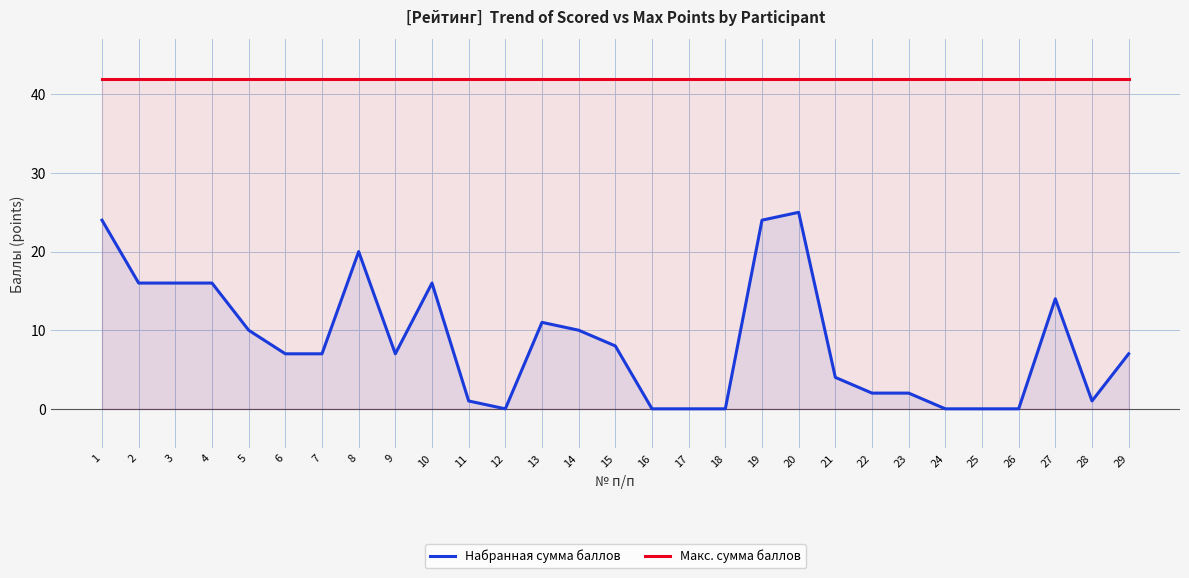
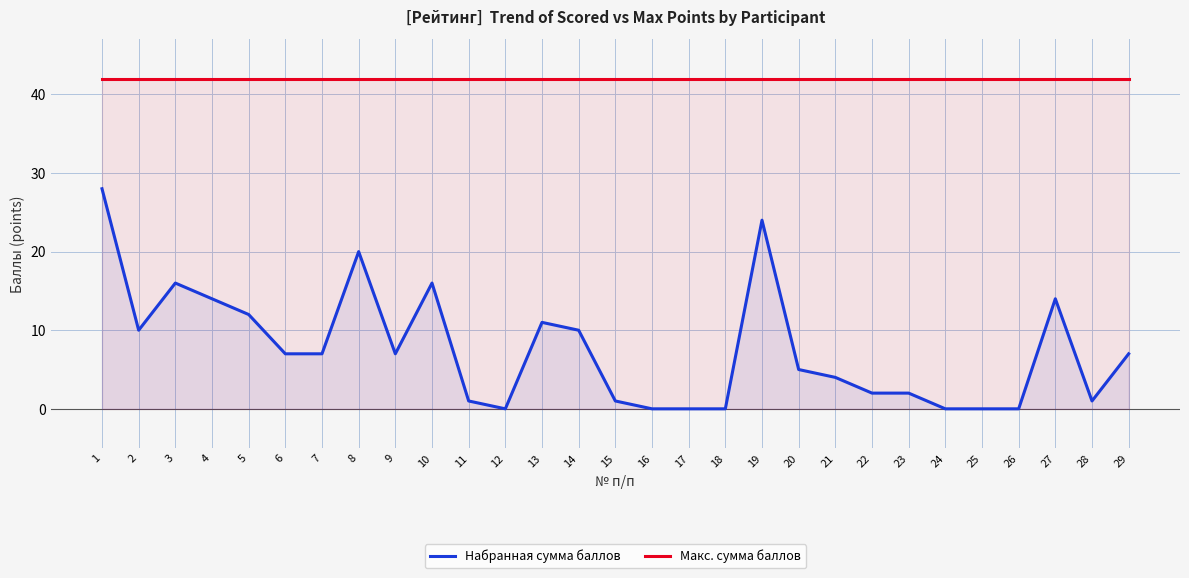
Набранная сумма баллов, 1: 24 -> 28
Набранная сумма баллов, 2: 16 -> 10
Набранная сумма баллов, 4: 16 -> 14
Набранная сумма баллов, 5: 10 -> 12
Набранная сумма баллов, 15: 8 -> 1
Набранная сумма баллов, 20: 25 -> 5
